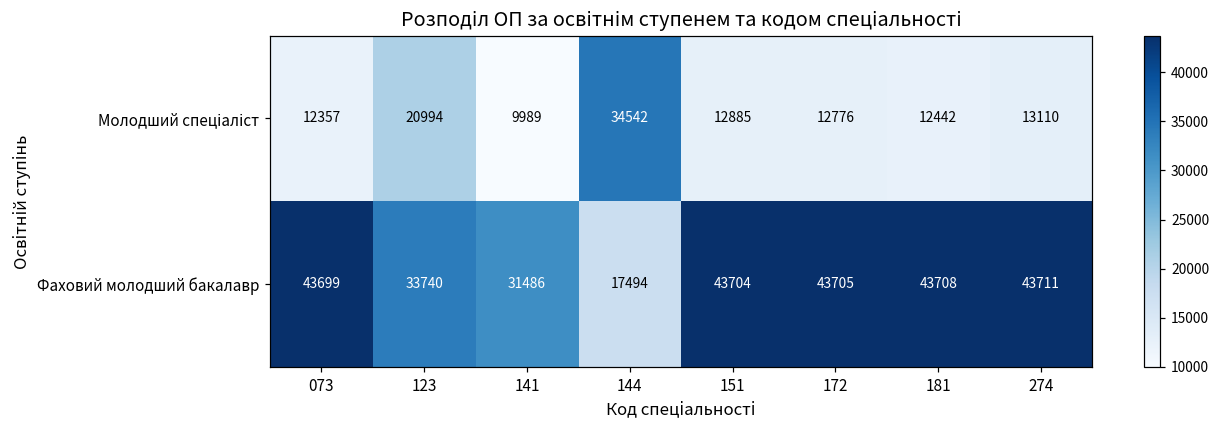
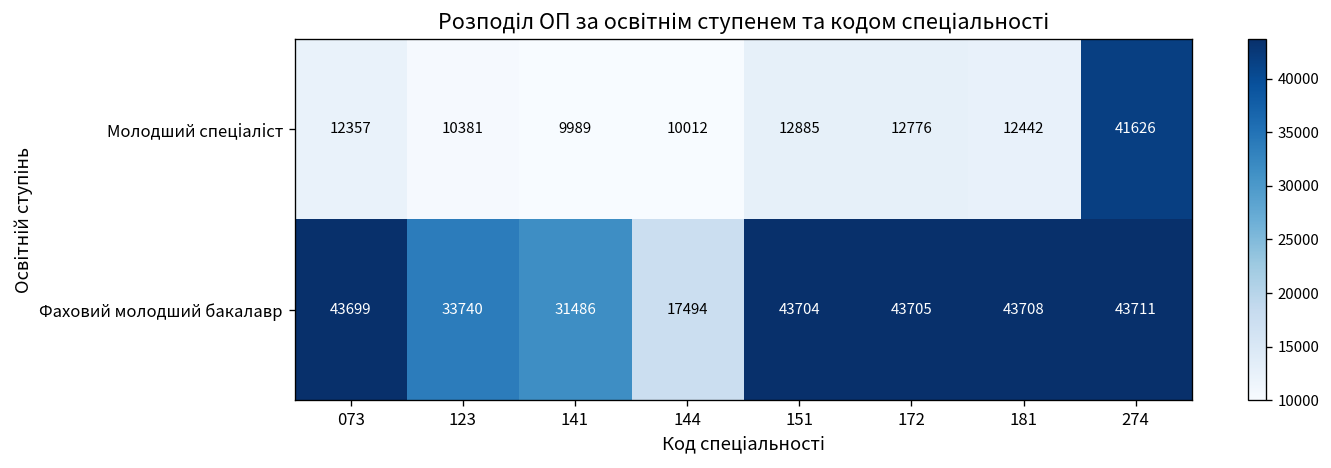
Молодший спеціаліст, 123: 20994 -> 10381
Молодший спеціаліст, 144: 34542 -> 10012
Молодший спеціаліст, 274: 13110 -> 41626
